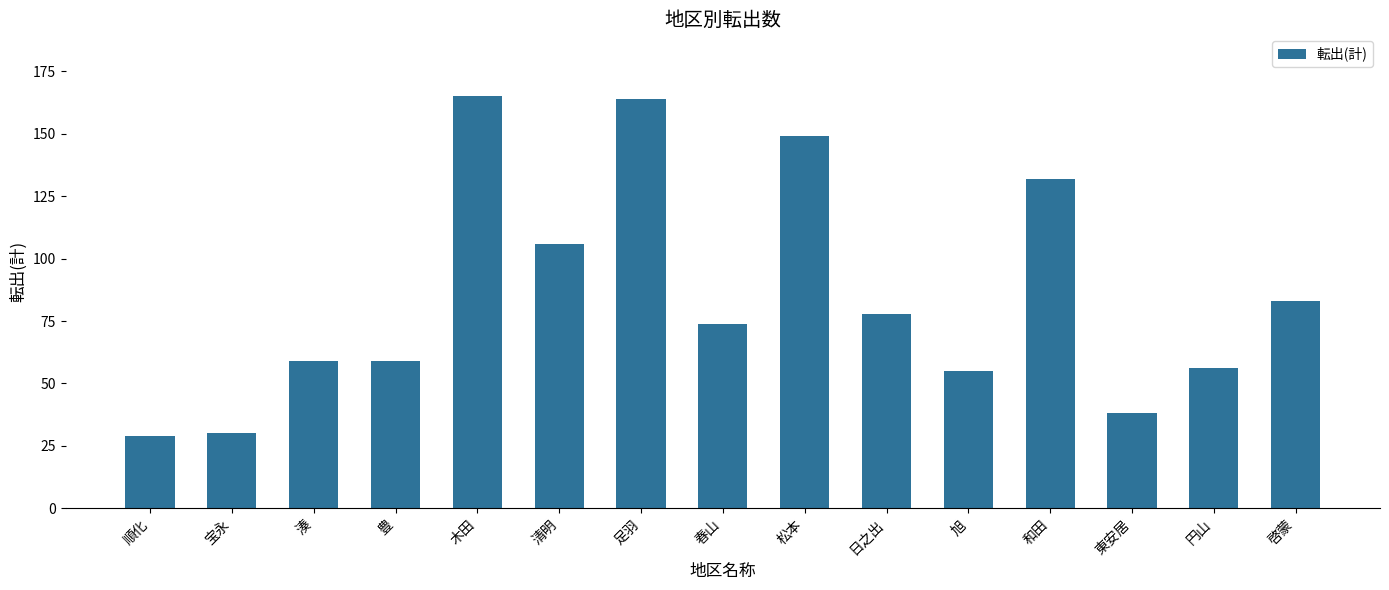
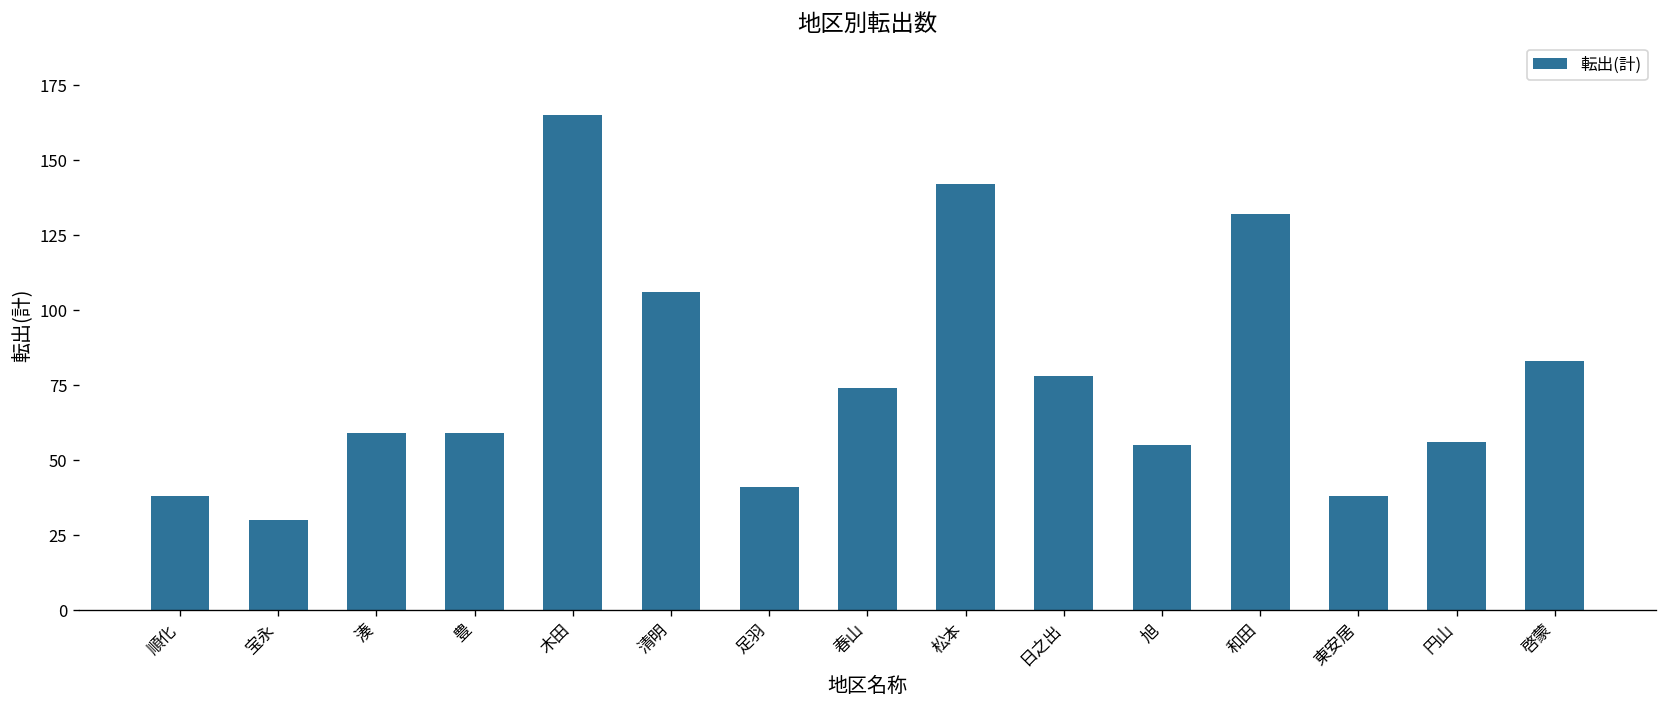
順化: 29 -> 38
足羽: 164 -> 41
松本: 149 -> 142
